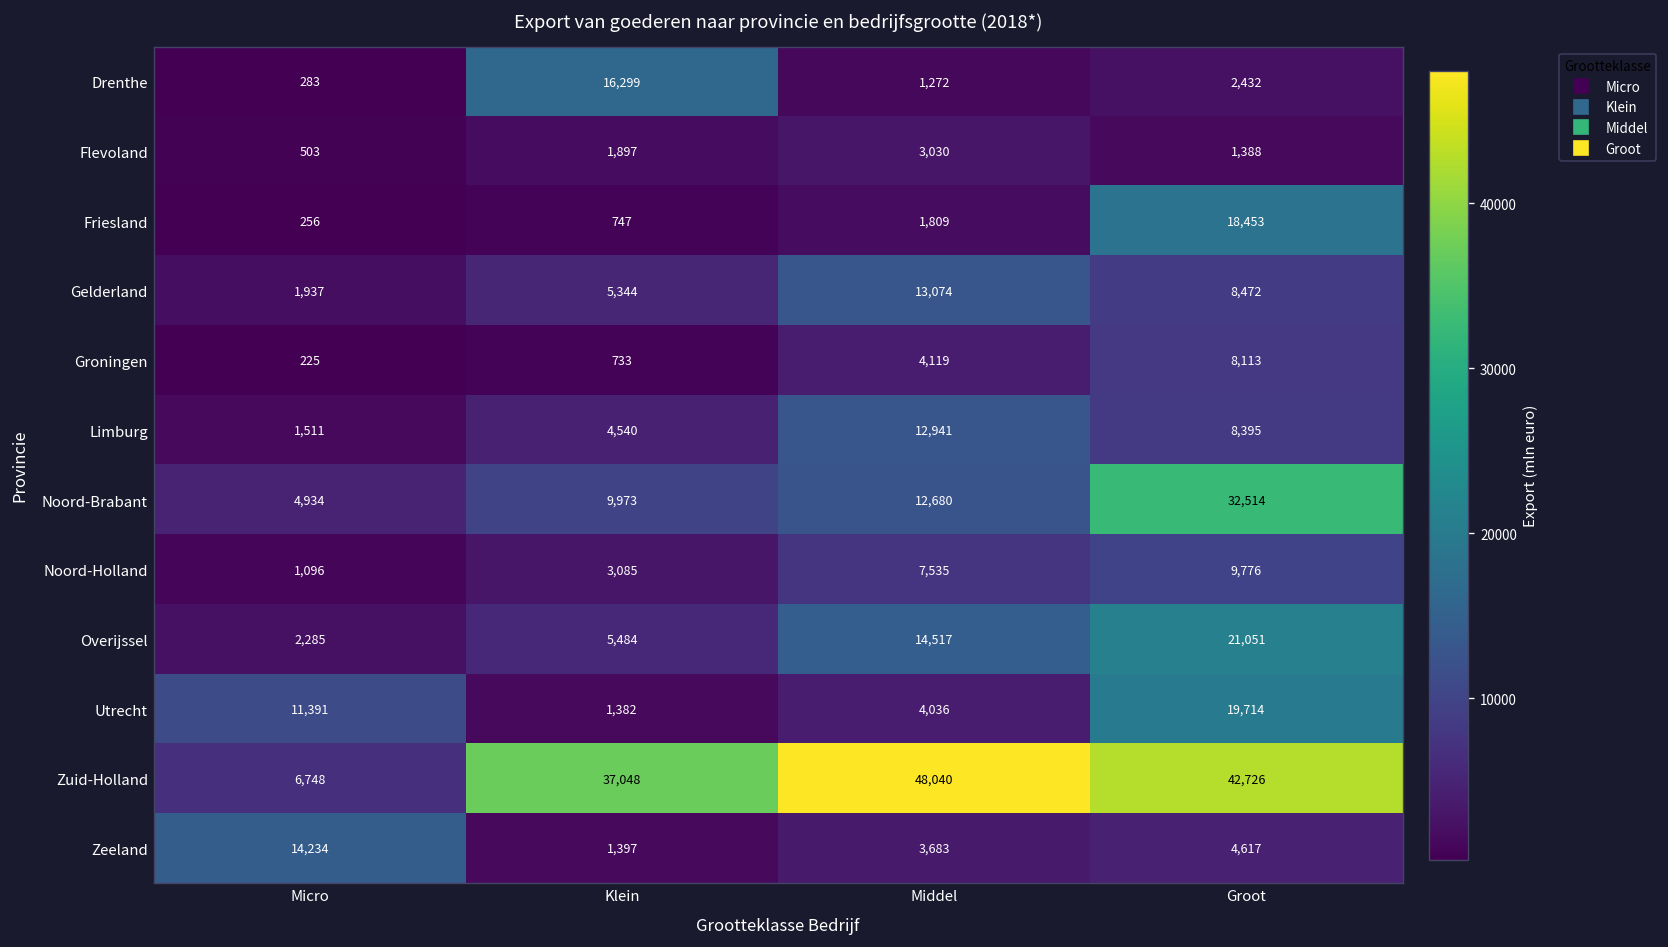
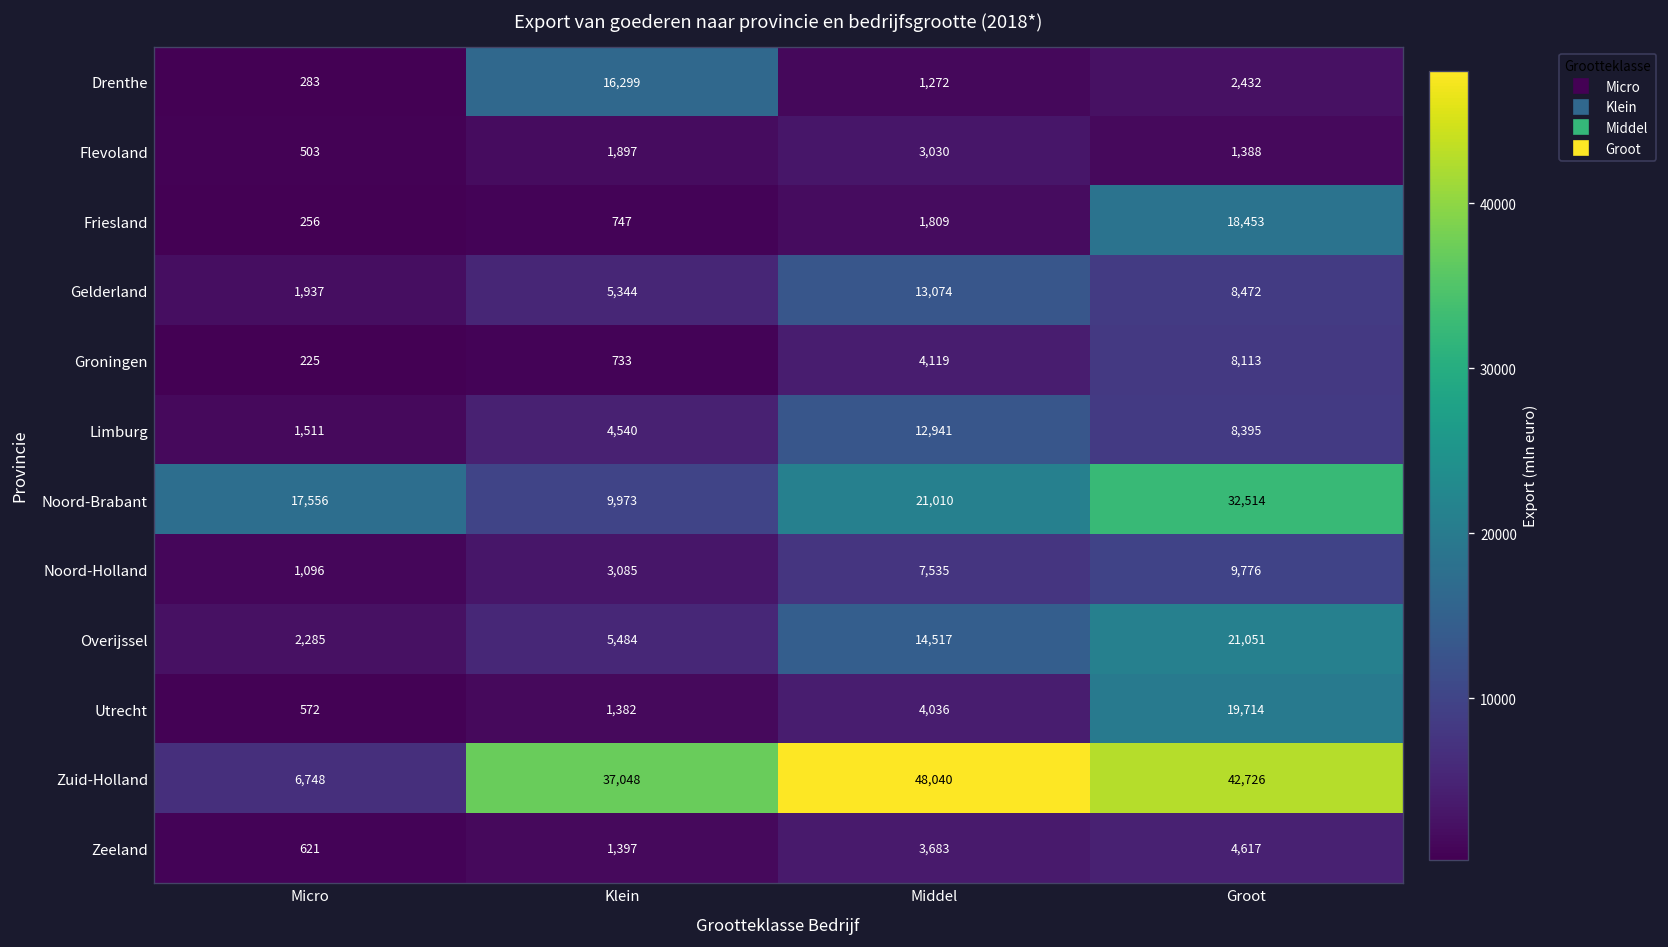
Noord-Brabant, Micro: 4,934 -> 17,556
Noord-Brabant, Middel: 12,680 -> 21,010
Utrecht, Micro: 11,391 -> 572
Zeeland, Micro: 14,234 -> 621
